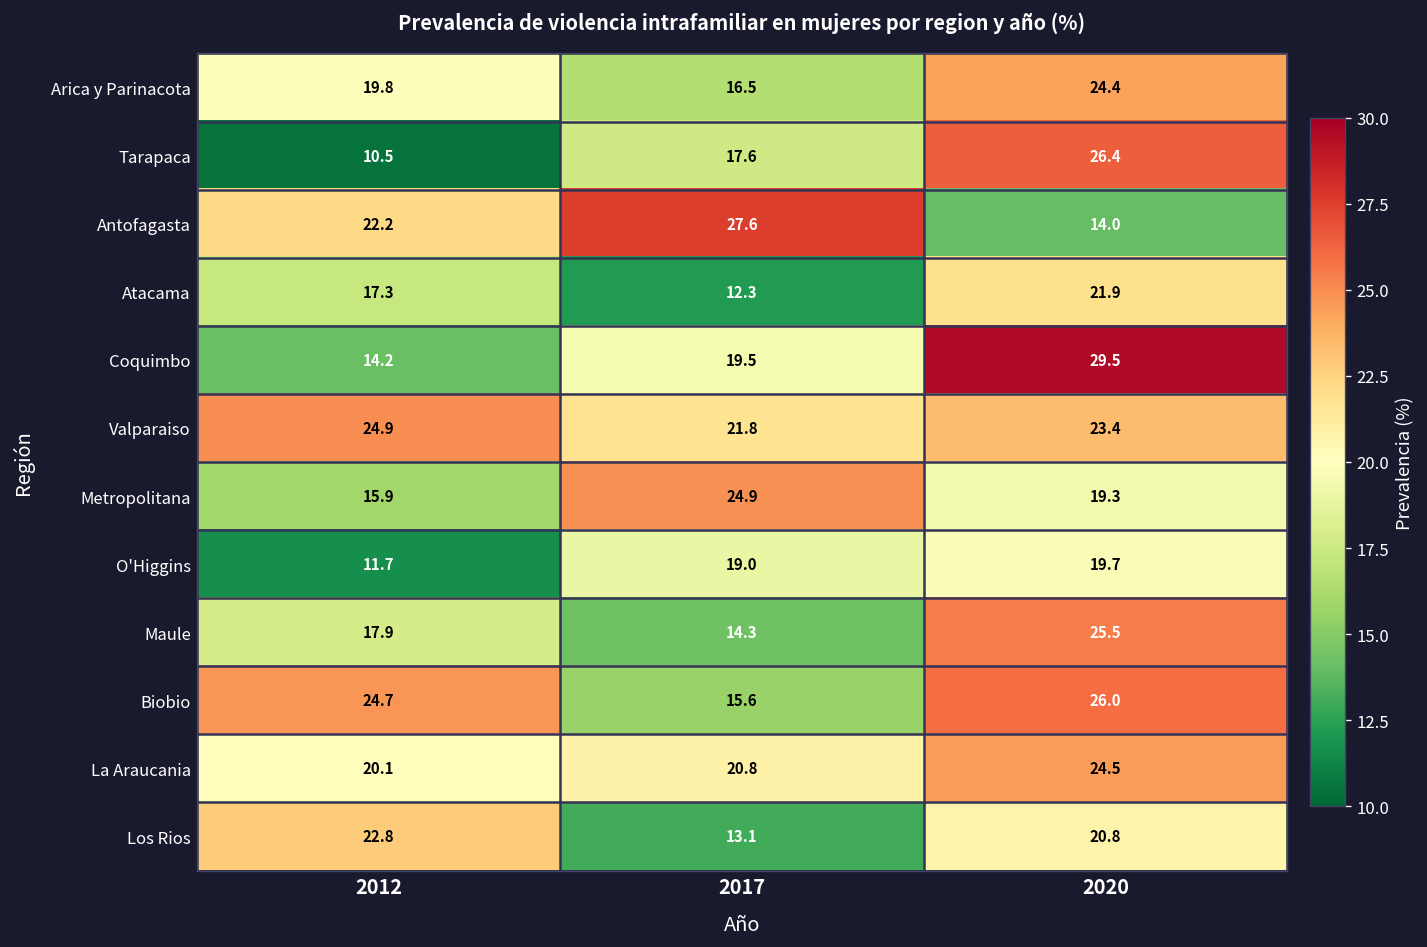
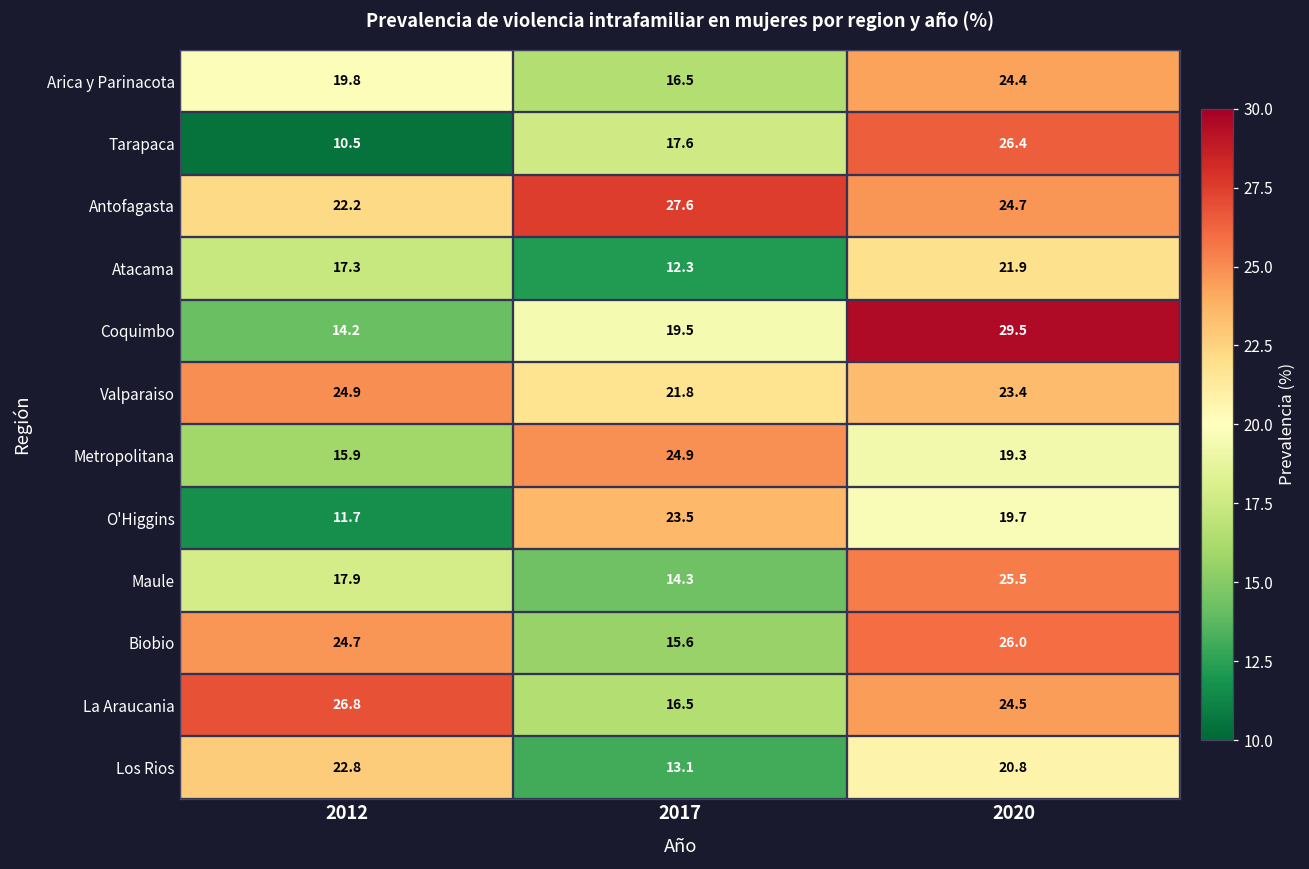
Antofagasta, 2020: 14.0 -> 24.7
O'Higgins, 2017: 19.0 -> 23.5
La Araucania, 2012: 20.1 -> 26.8
La Araucania, 2017: 20.8 -> 16.5
